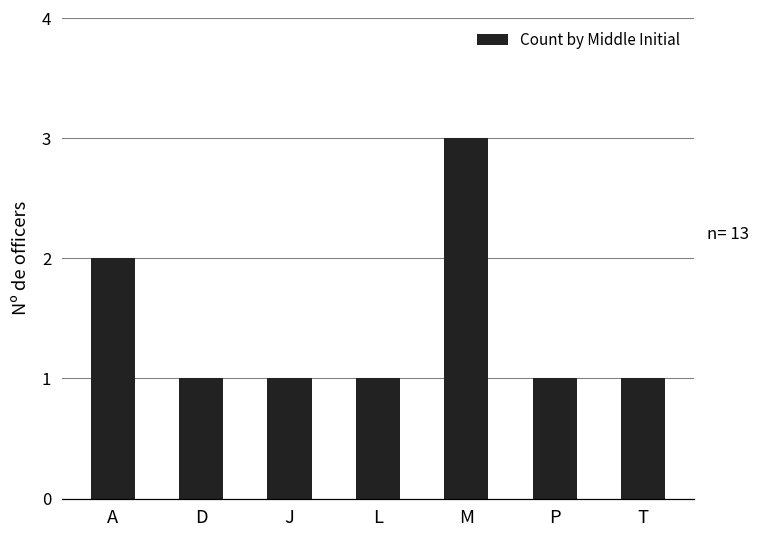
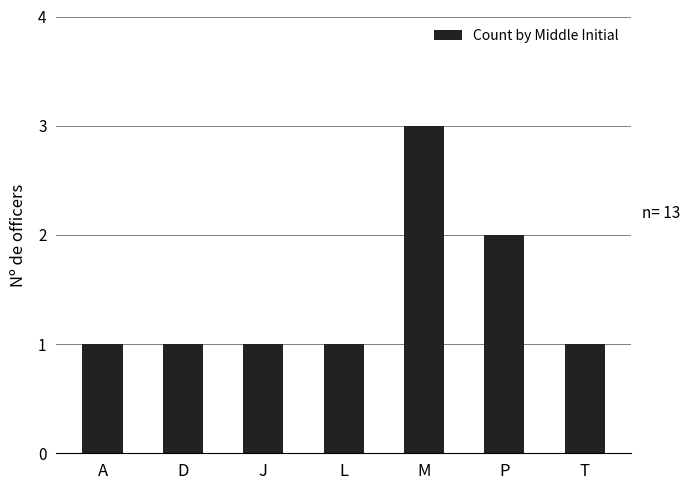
A: 2 -> 1
P: 1 -> 2
